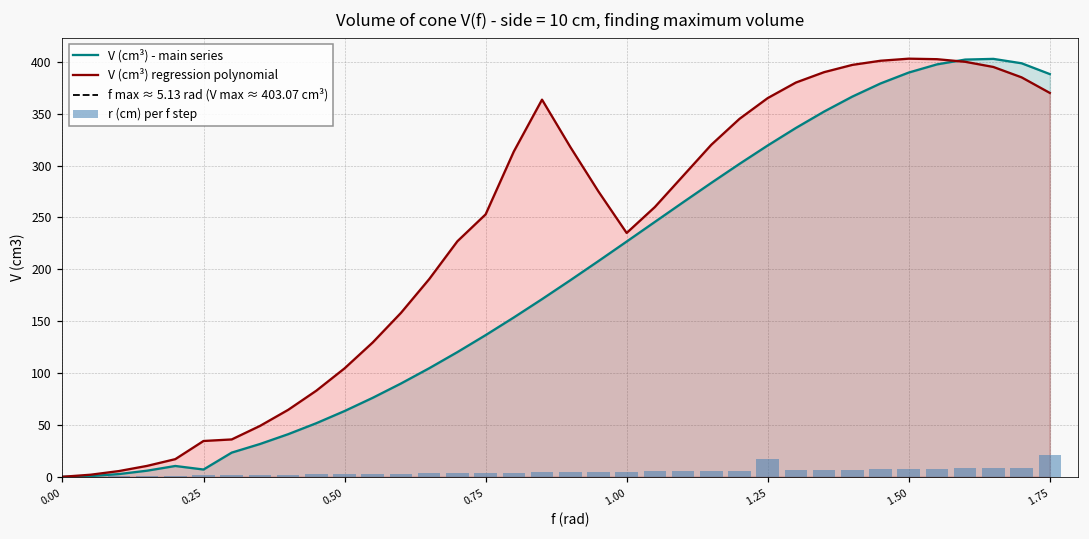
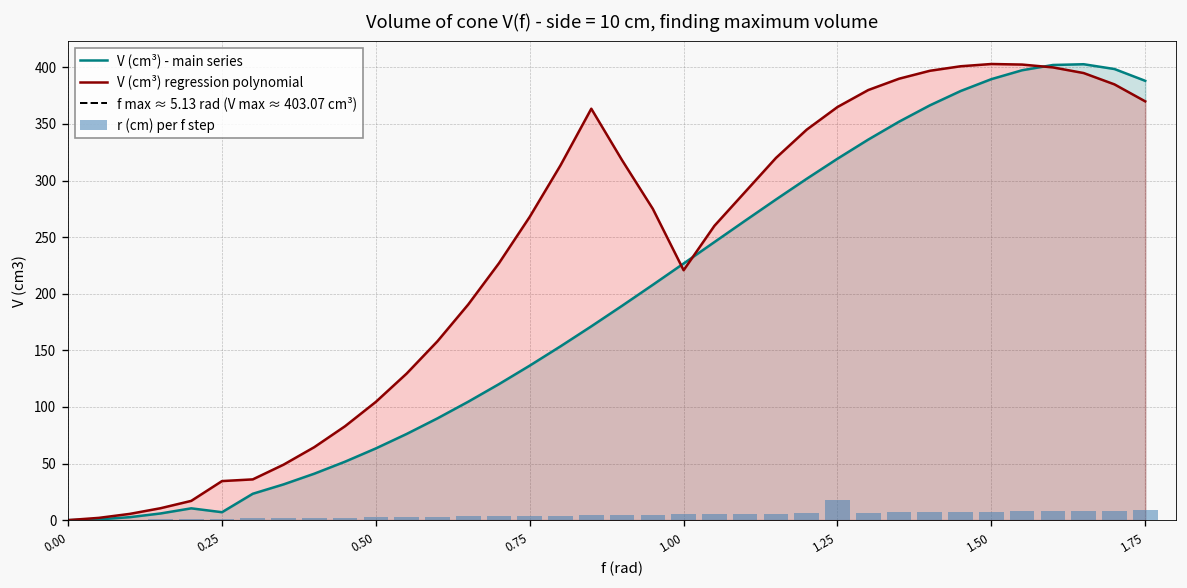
V (cm³) regression polynomial, 0.75: 250 -> 270
V (cm³) regression polynomial, 1.00: 240 -> 220
r (cm) per f step, 1.75: 20 -> 10
